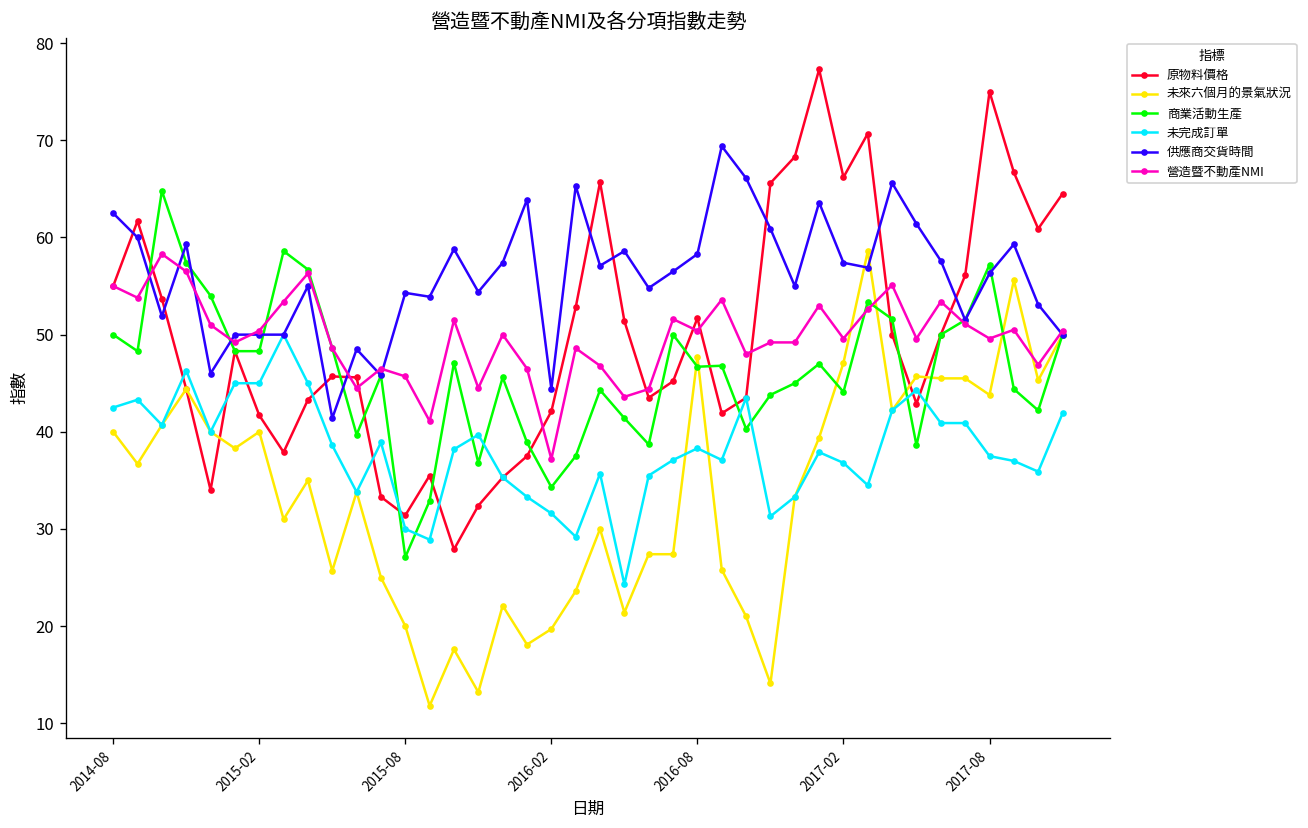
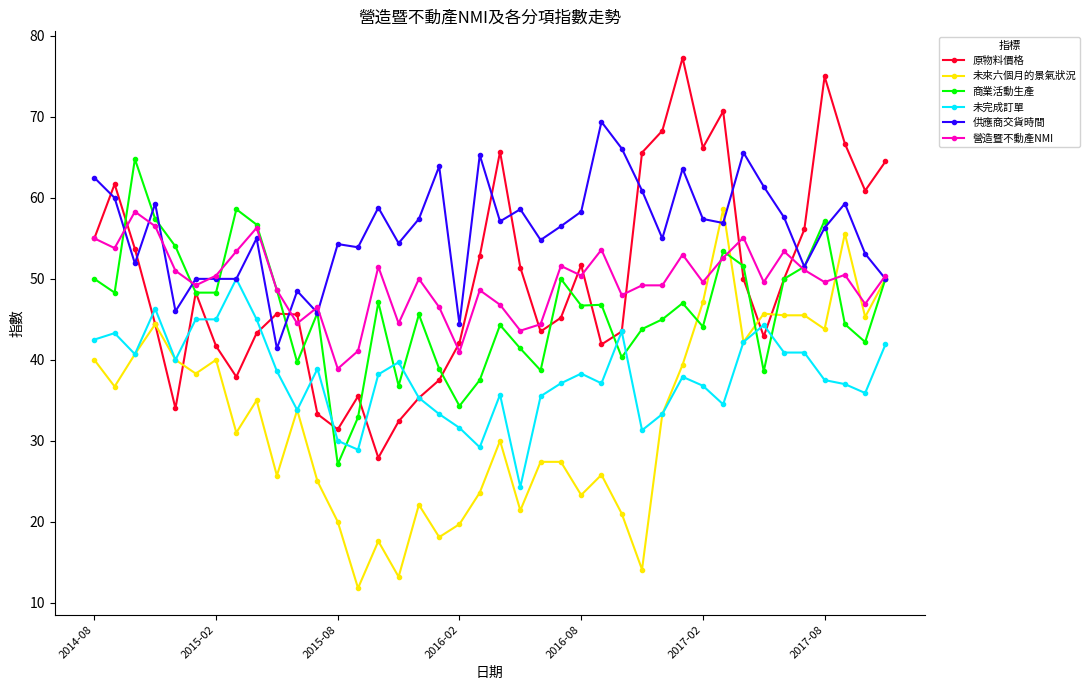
營造暨不動產NMI, 2015-08: 46 -> 39
營造暨不動產NMI, 2016-02: 37 -> 41
未來六個月的景氣狀況, 2016-08: 48 -> 23
